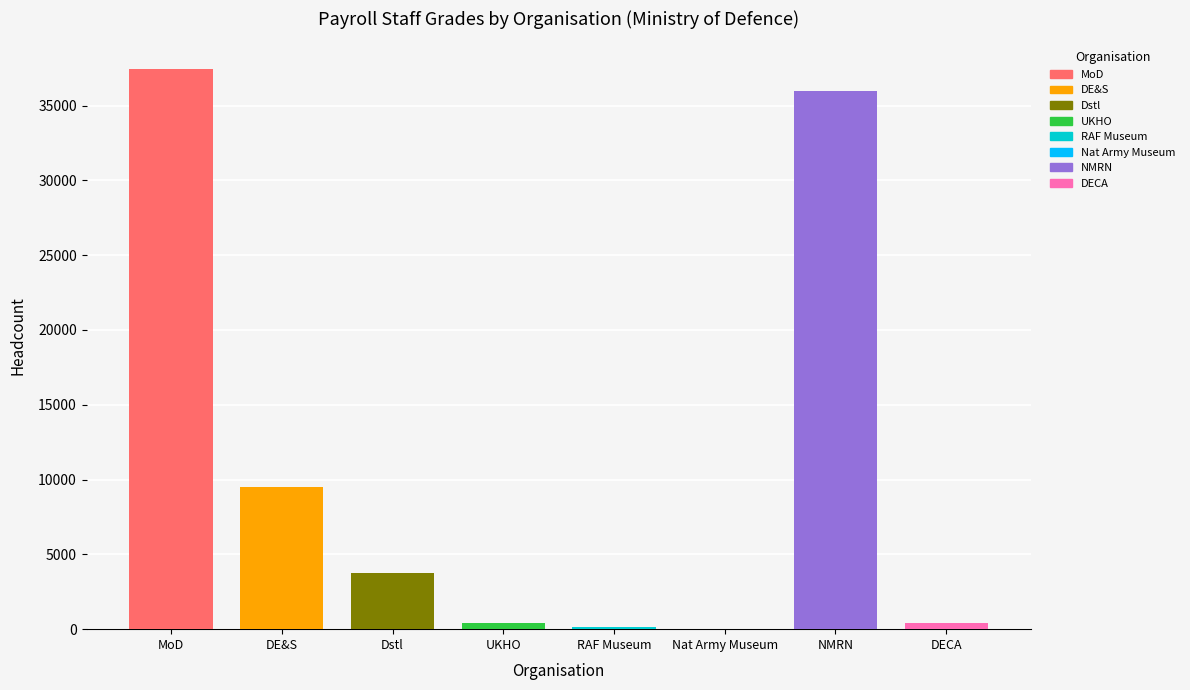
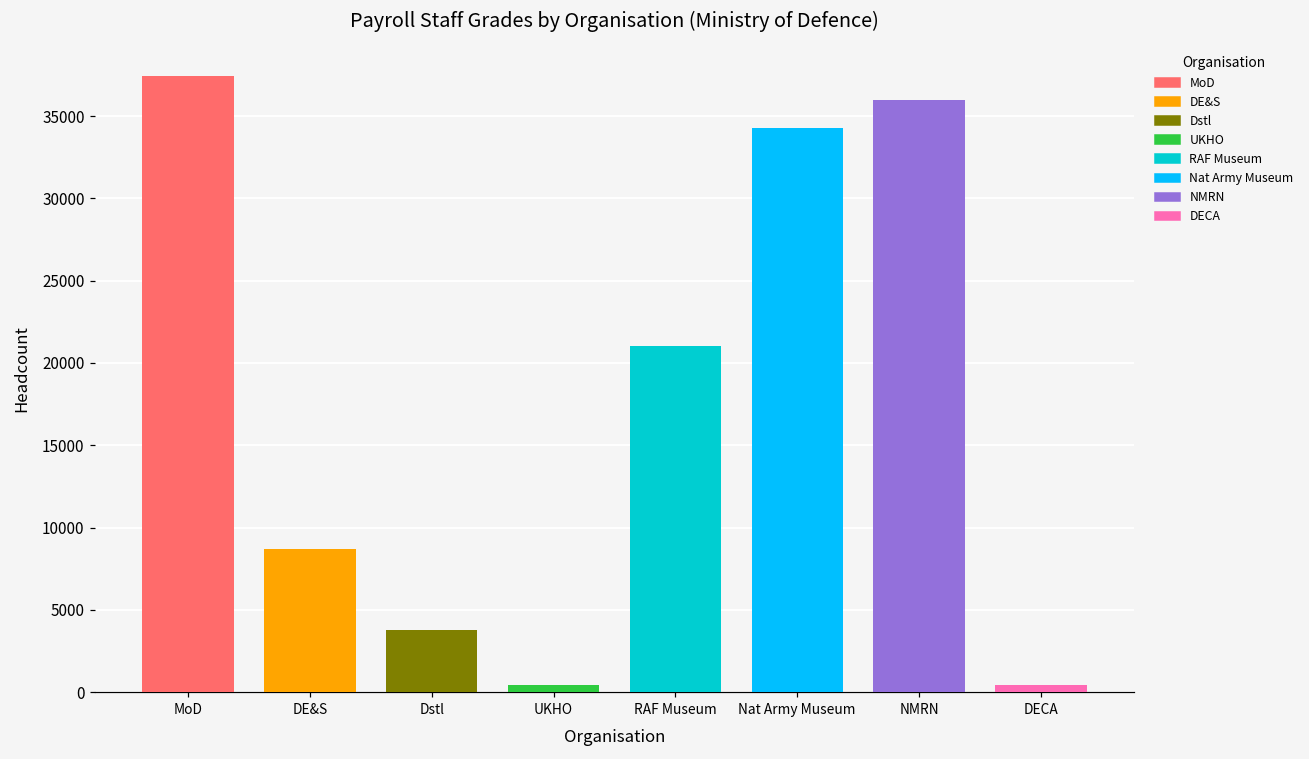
DE&S: 9500 -> 8700
RAF Museum: 200 -> 21000
Nat Army Museum: 0 -> 34300
